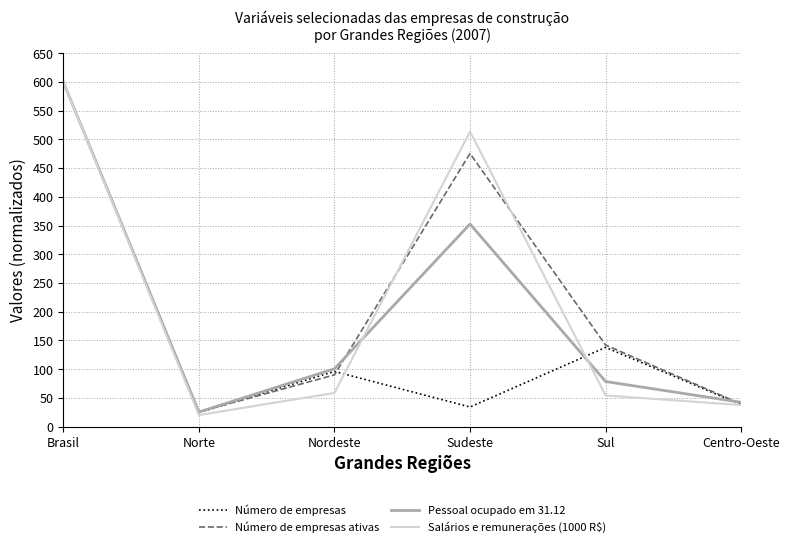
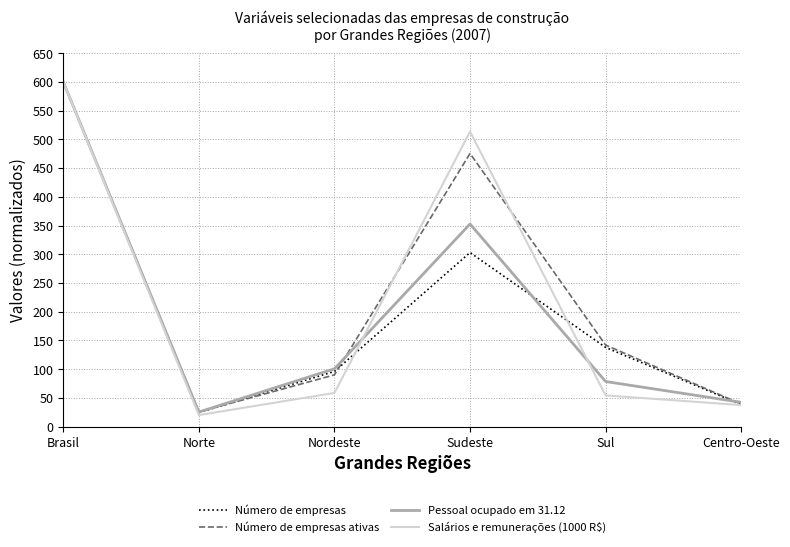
Número de empresas, Sudeste: 30 -> 300
